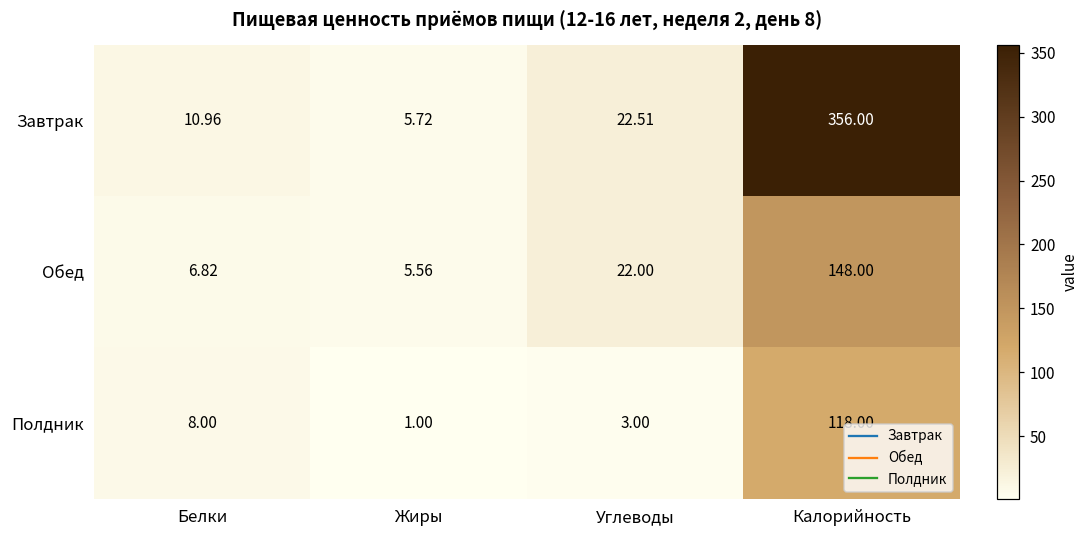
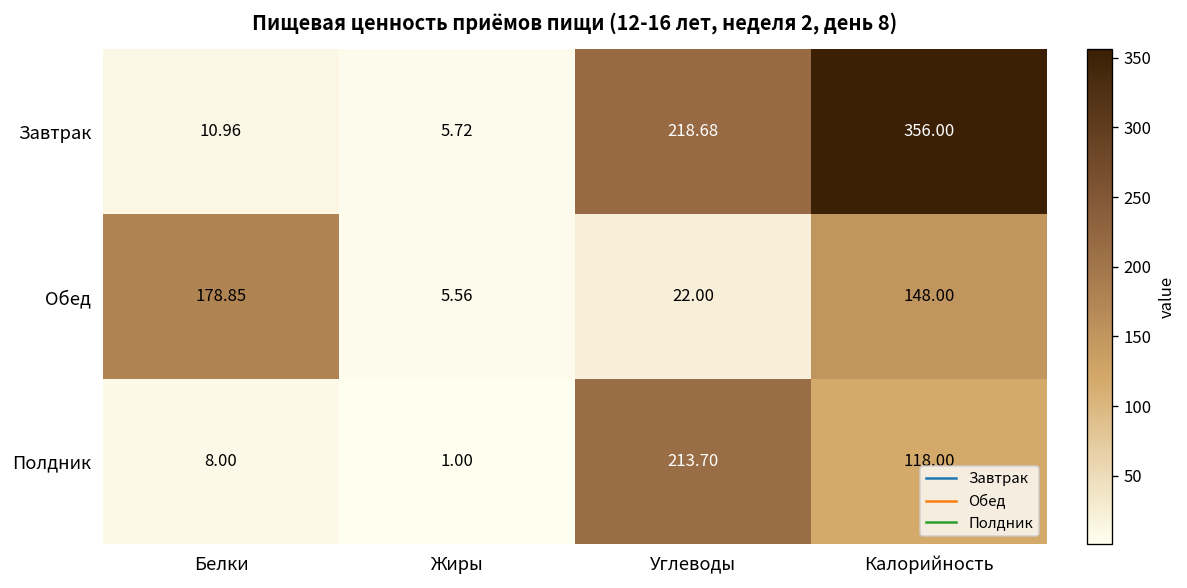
Завтрак, Углеводы: 22.51 -> 218.68
Обед, Белки: 6.82 -> 178.85
Полдник, Углеводы: 3.00 -> 213.70
